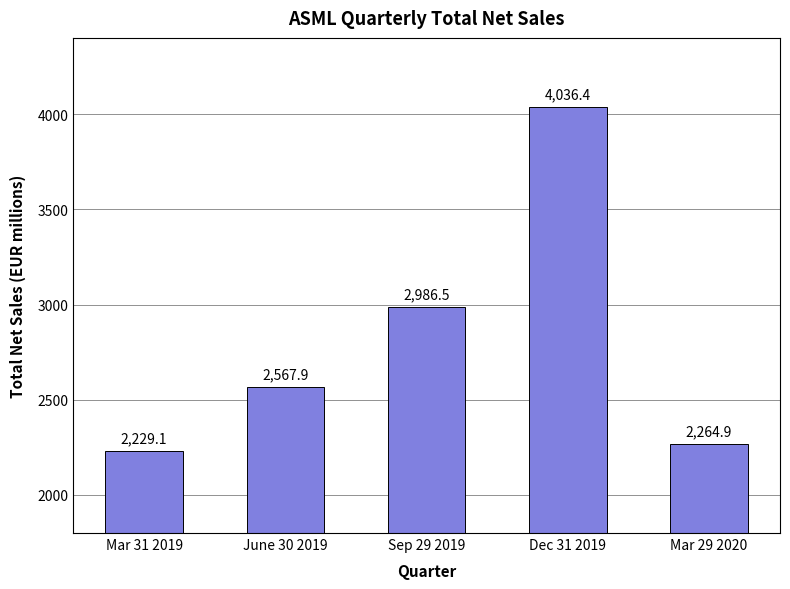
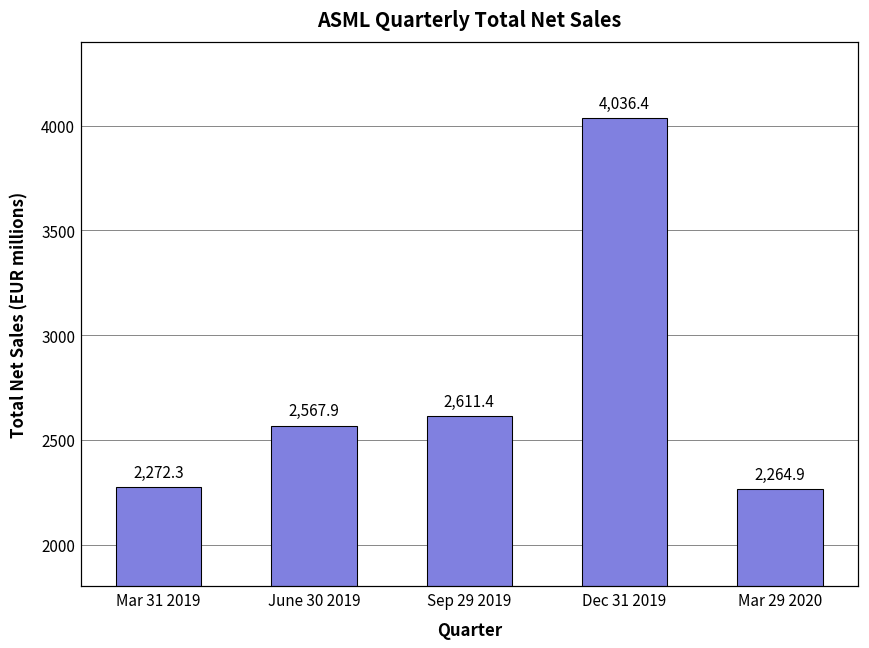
Mar 31 2019: 2,229.1 -> 2,272.3
Sep 29 2019: 2,986.5 -> 2,611.4
